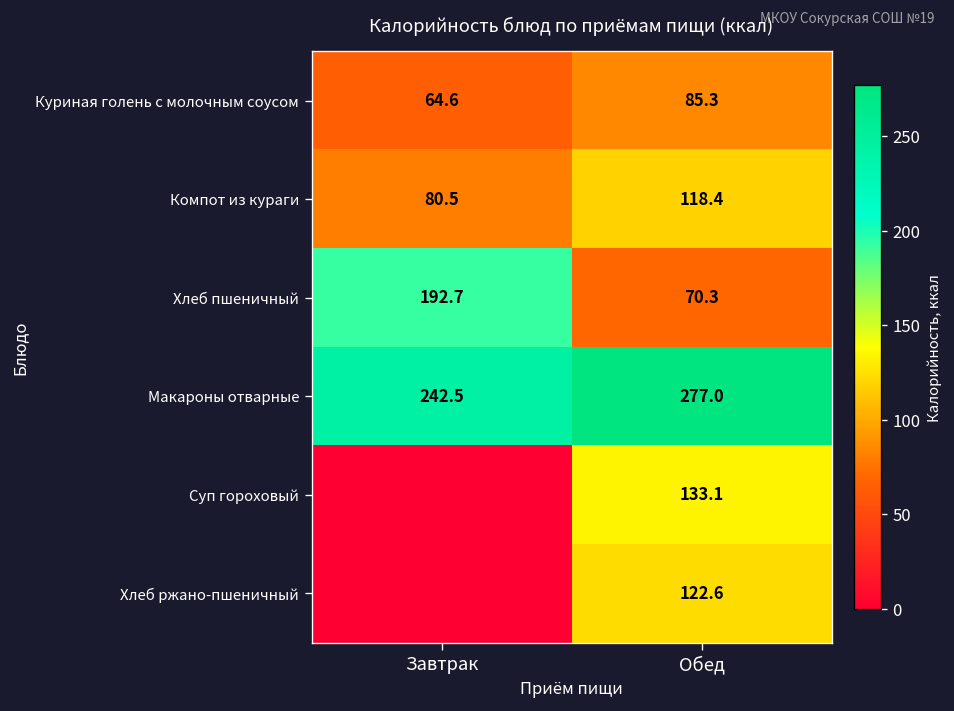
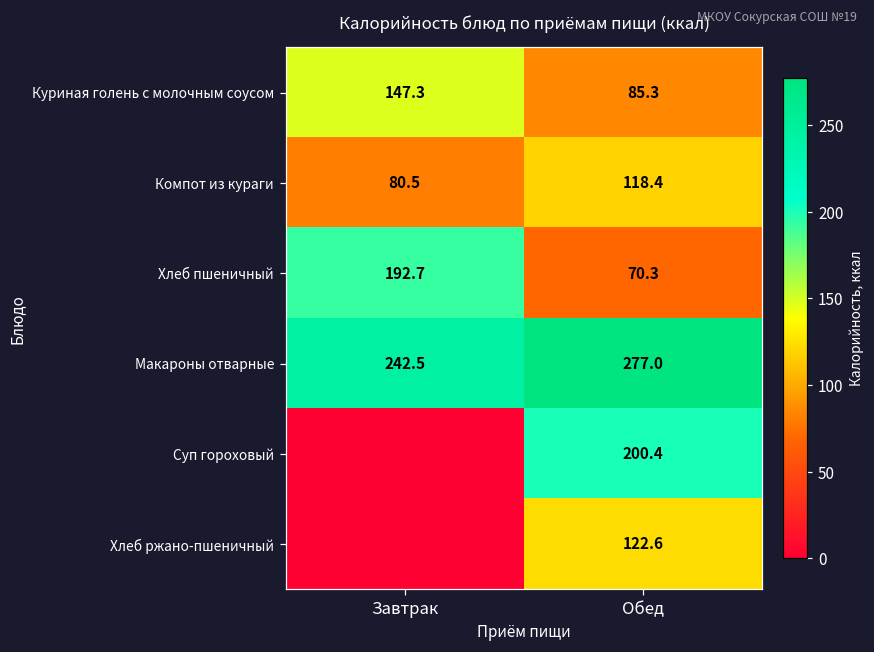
Куриная голень с молочным соусом, Завтрак: 64.6 -> 147.3
Суп гороховый, Обед: 133.1 -> 200.4
